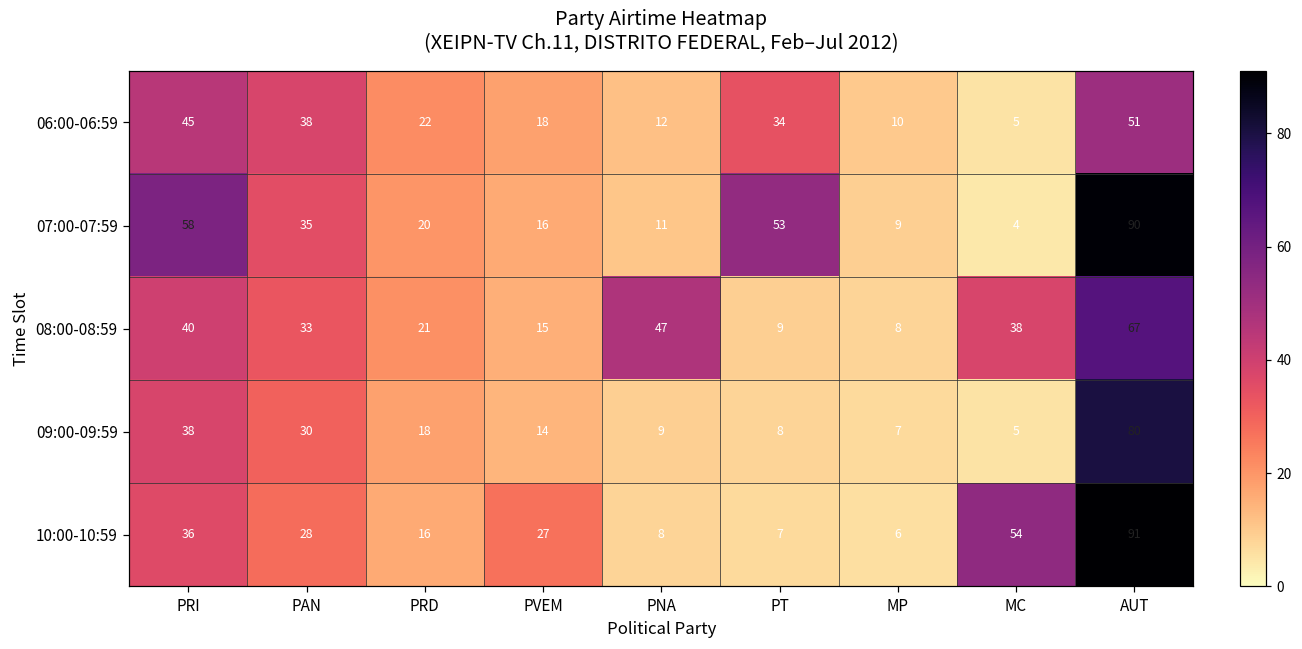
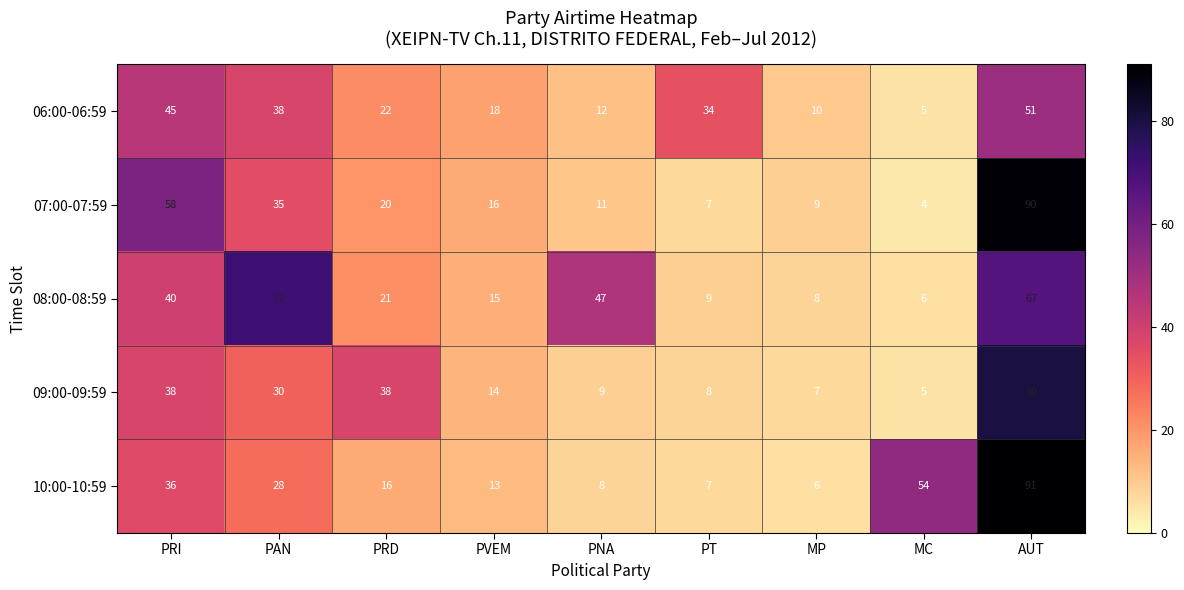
07:00-07:59, PT: 53 -> 7
08:00-08:59, PAN: 33 -> 72
08:00-08:59, MC: 38 -> 6
09:00-09:59, PRD: 18 -> 38
10:00-10:59, PVEM: 27 -> 13
